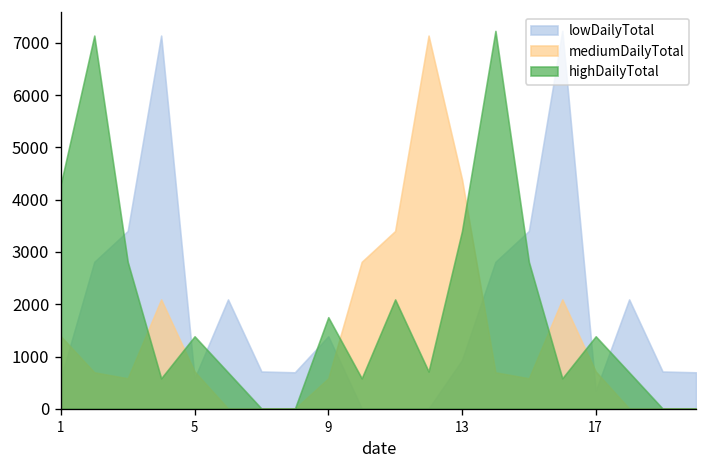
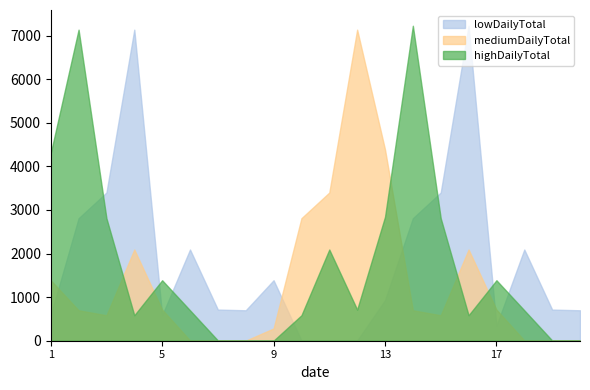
mediumDailyTotal, 9: 600 -> 300
highDailyTotal, 9: 1800 -> 0
highDailyTotal, 13: 3400 -> 2800
